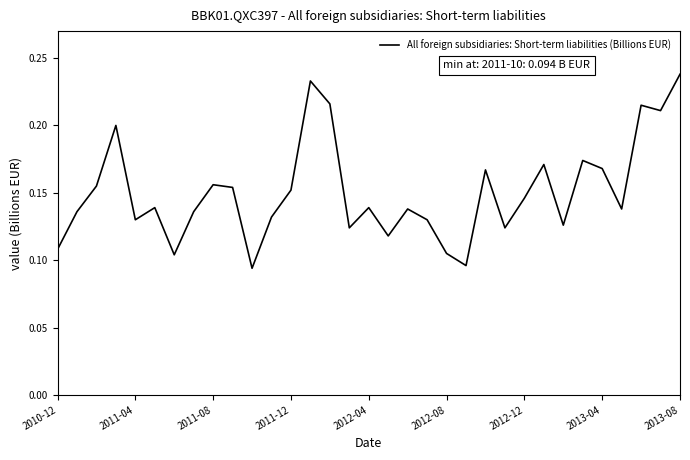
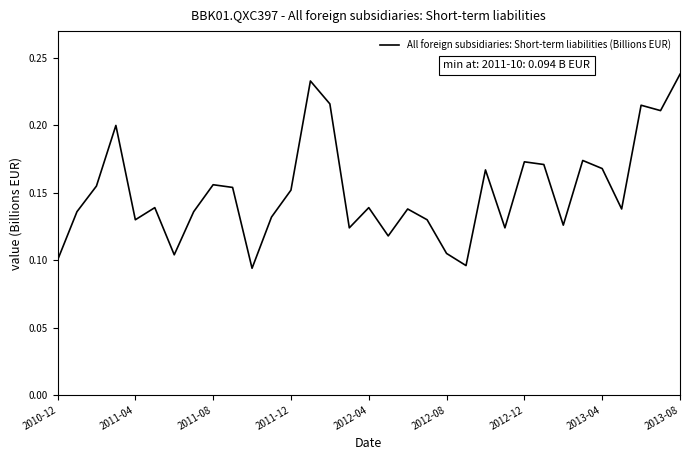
2010-12: 0.108 -> 0.100
2012-12: 0.146 -> 0.173
